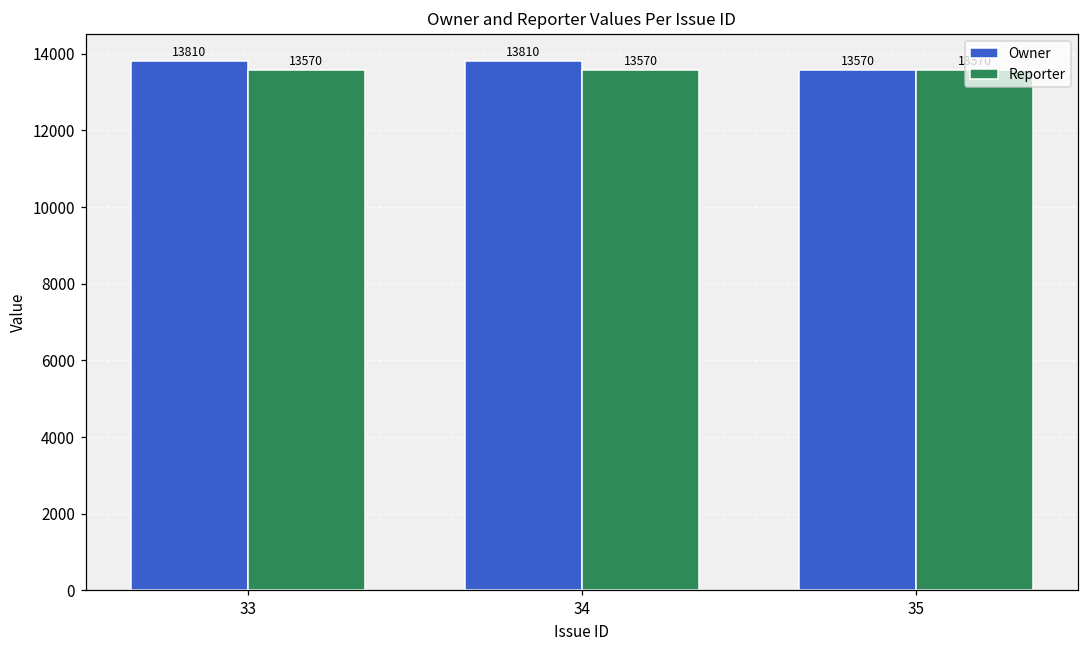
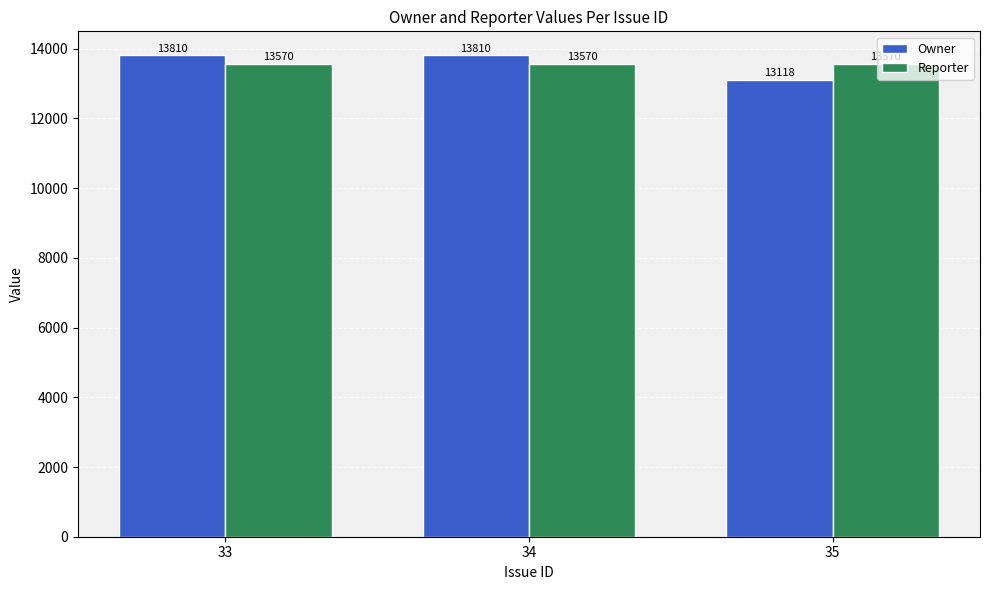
Owner, 35: 13570 -> 13118
